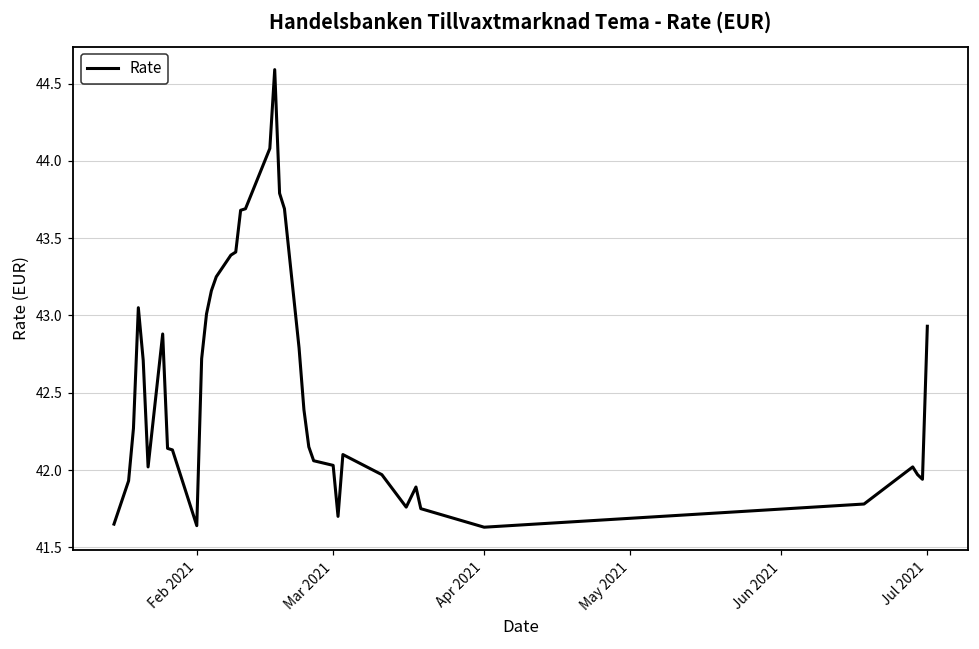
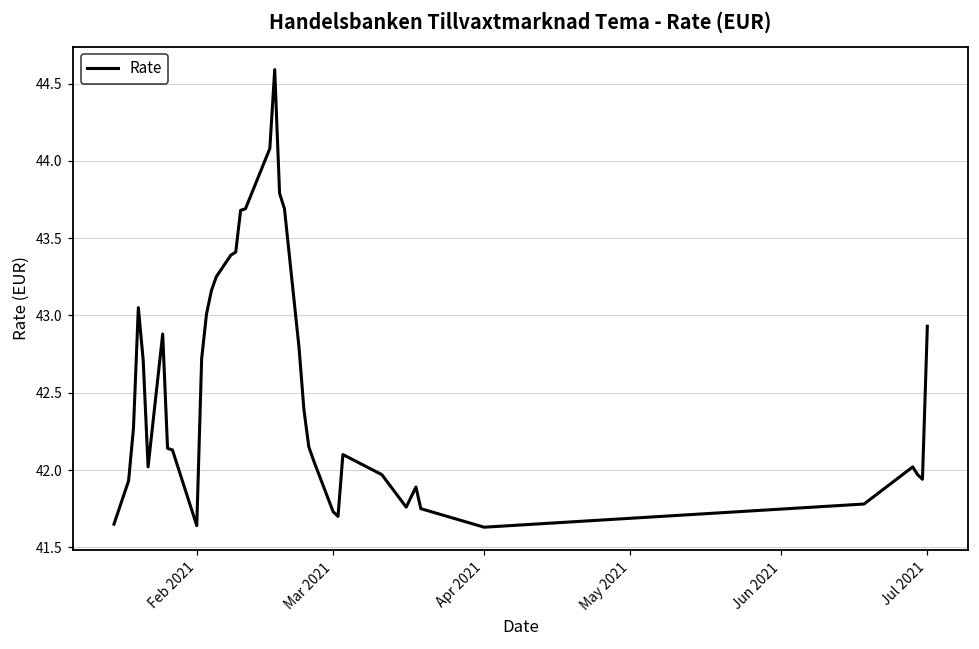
Mar 2021: 42.03 -> 41.73
